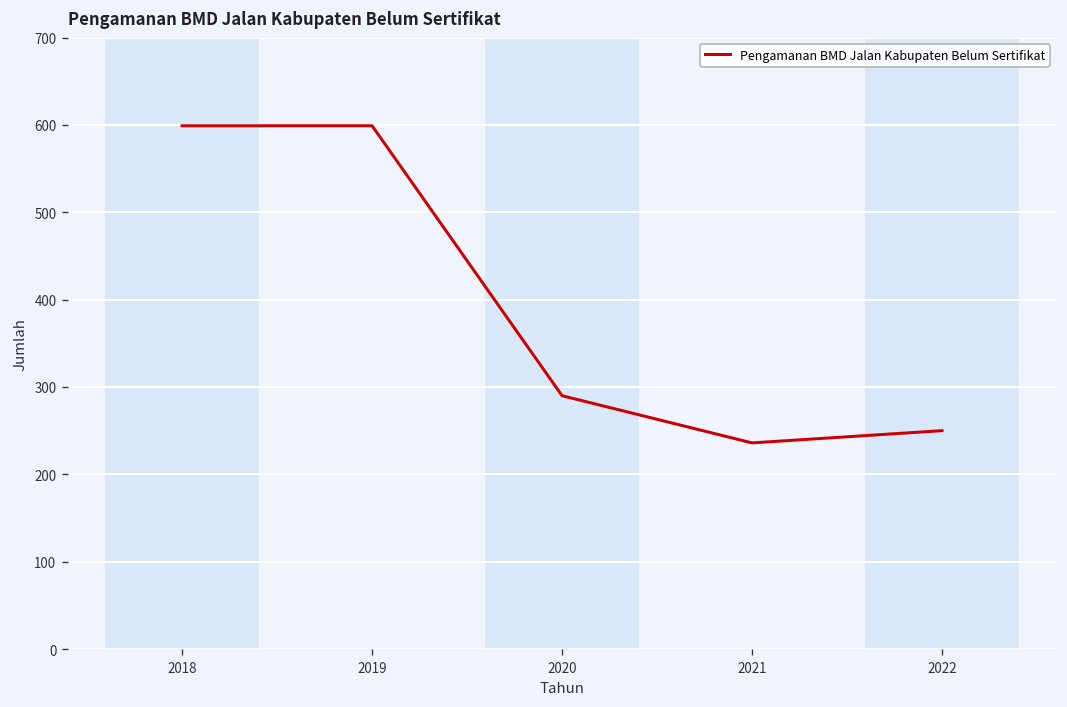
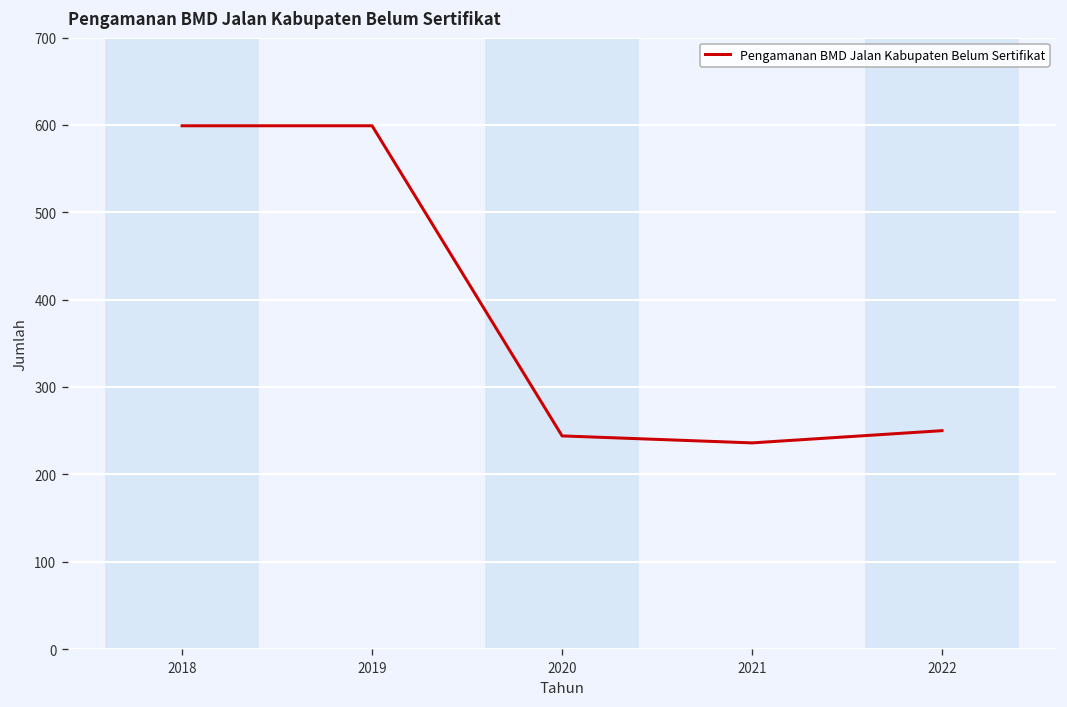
2020: 290 -> 240
